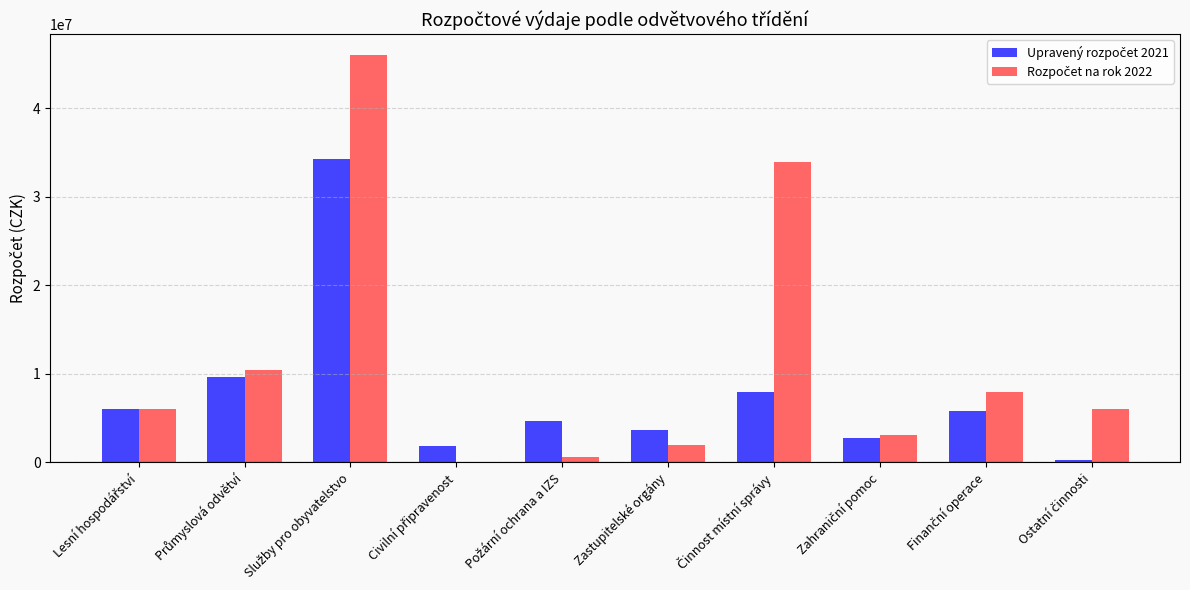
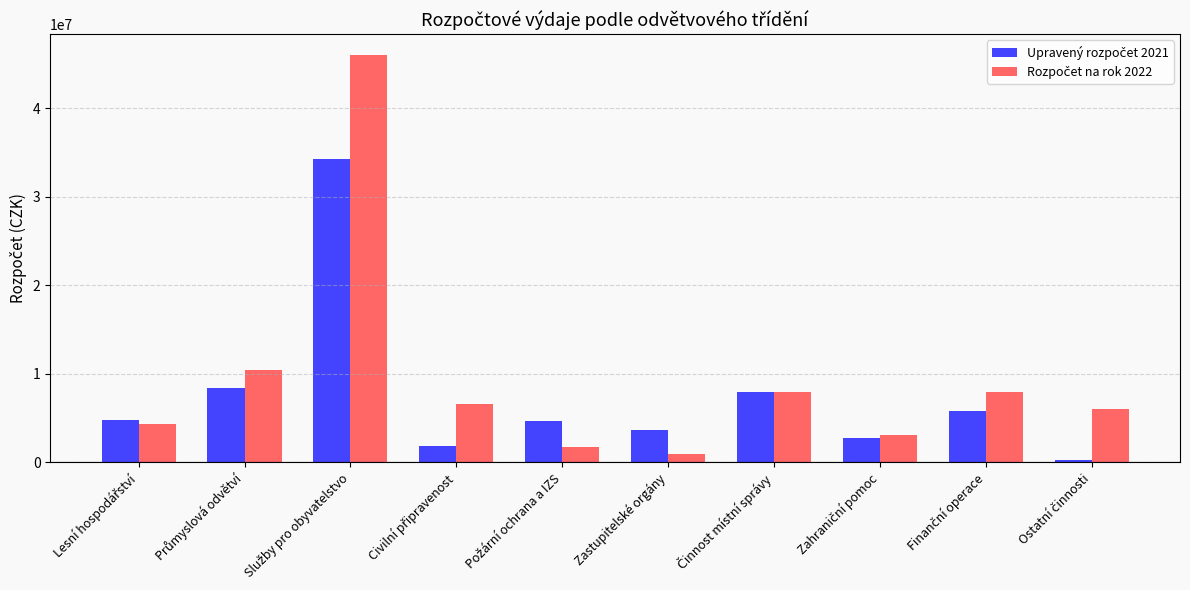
Upravený rozpočet 2021, Lesní hospodářství: 6000000 -> 5000000
Rozpočet na rok 2022, Lesní hospodářství: 6000000 -> 4000000
Upravený rozpočet 2021, Průmyslová odvětví: 10000000 -> 8000000
Rozpočet na rok 2022, Civilní připravenost: 0 -> 7000000
Rozpočet na rok 2022, Požární ochrana a IZS: 1000000 -> 2000000
Rozpočet na rok 2022, Zastupitelské orgány: 2000000 -> 1000000
Rozpočet na rok 2022, Činnost místní správy: 34000000 -> 8000000
